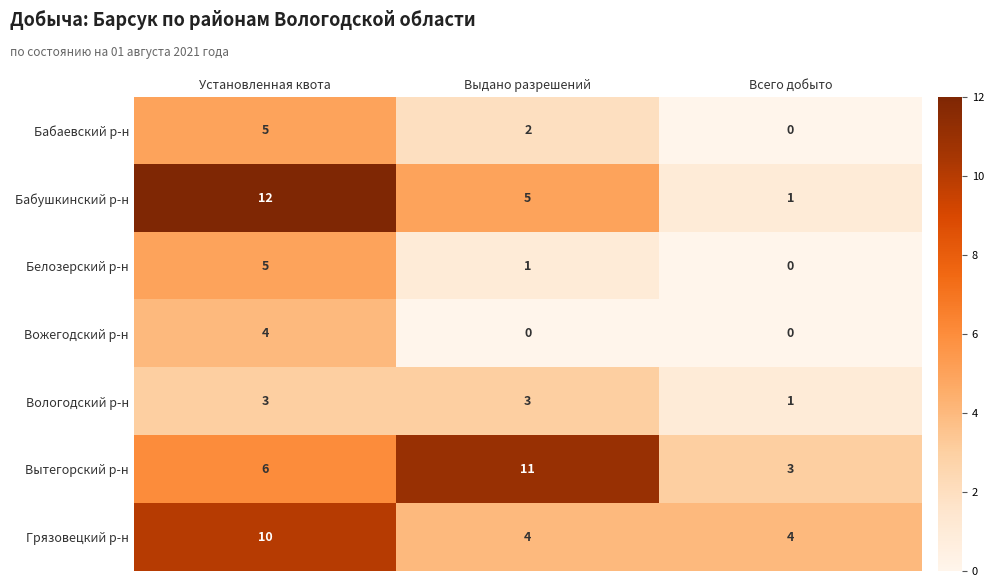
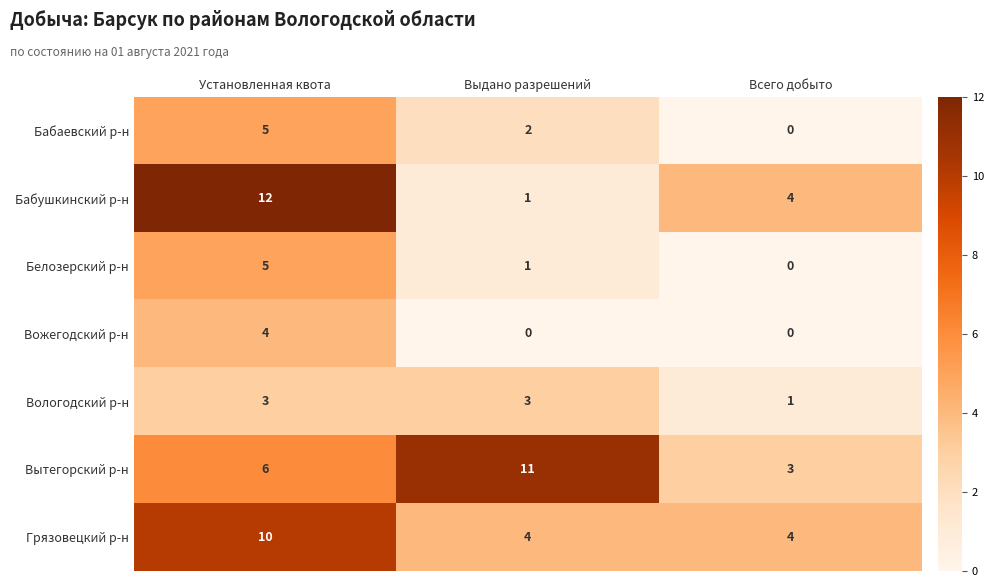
Бабушкинский р-н, Выдано разрешений: 5 -> 1
Бабушкинский р-н, Всего добыто: 1 -> 4
